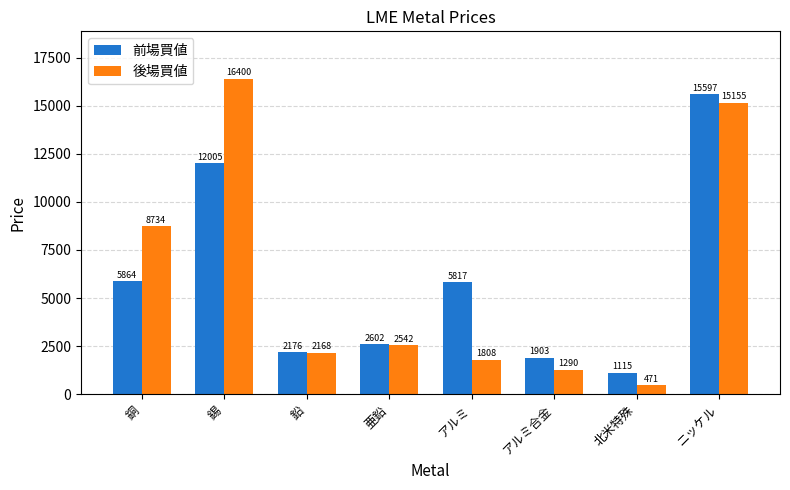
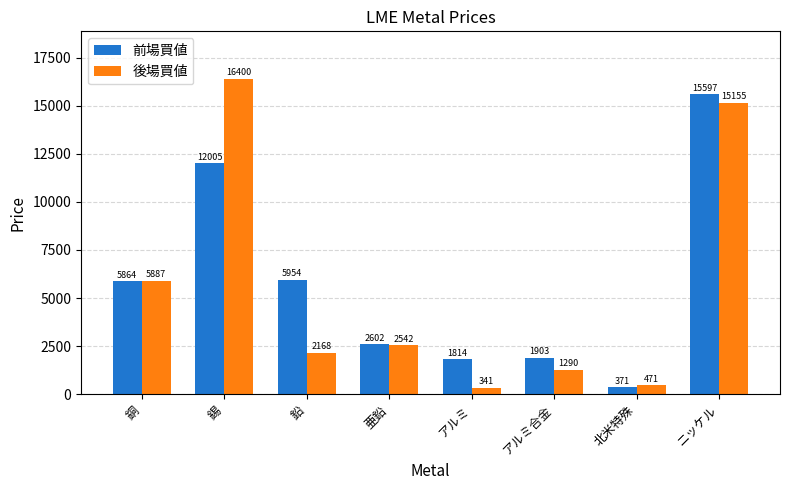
後場買値, 銅: 8734 -> 5887
前場買値, 鉛: 2176 -> 5954
前場買値, アルミ: 5817 -> 1814
後場買値, アルミ: 1808 -> 341
前場買値, 北米特殊: 1115 -> 371
